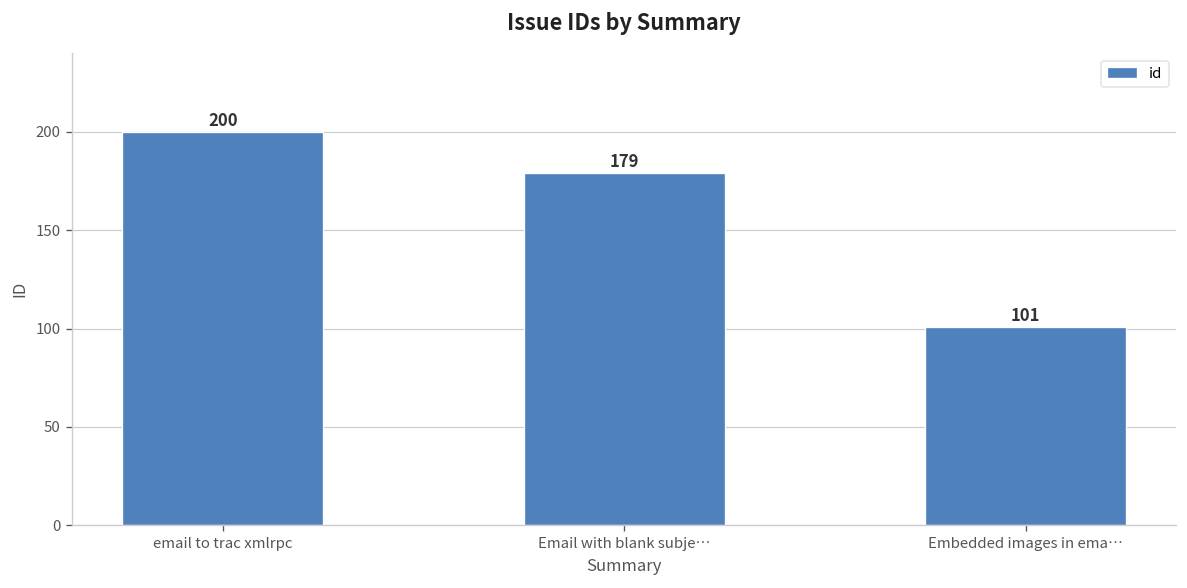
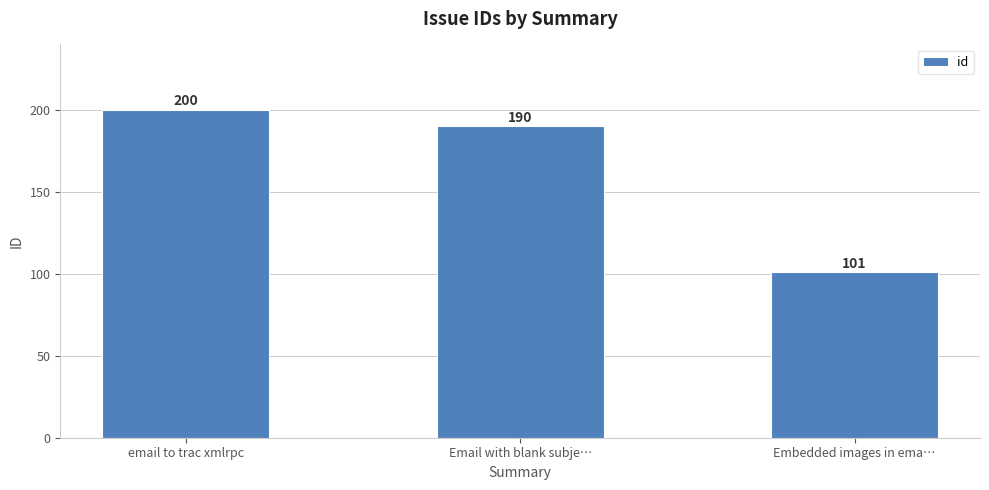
Email with blank subje…: 179 -> 190
